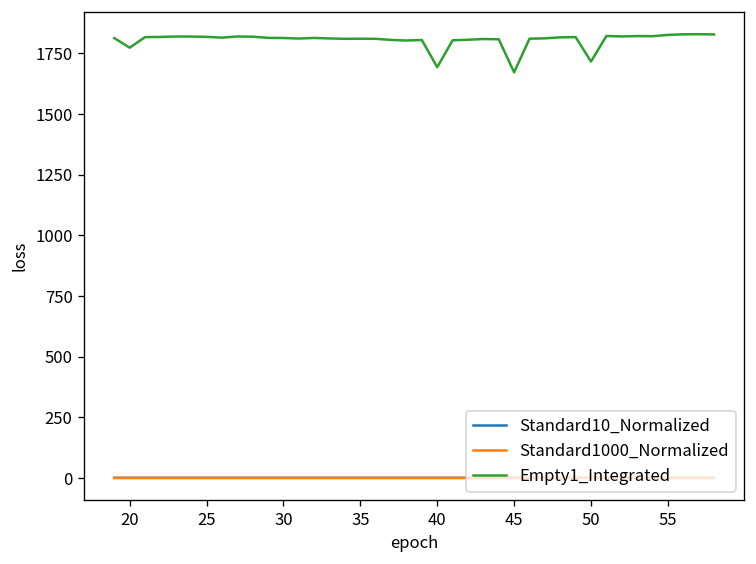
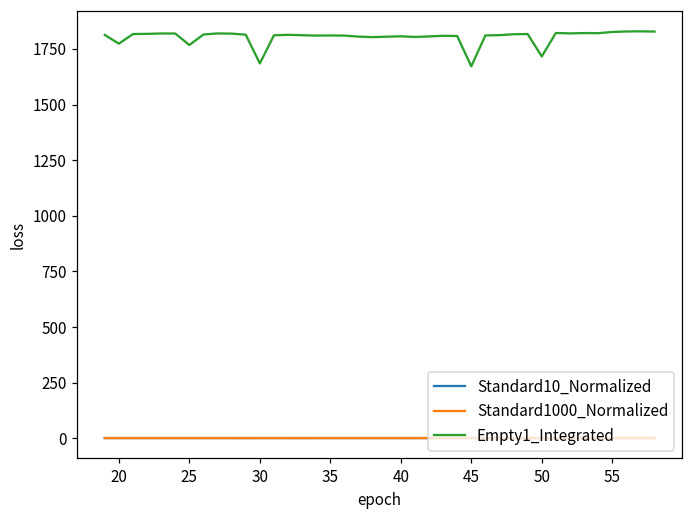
Empty1_Integrated, 25: 1820 -> 1770
Empty1_Integrated, 30: 1810 -> 1680
Empty1_Integrated, 40: 1690 -> 1810
